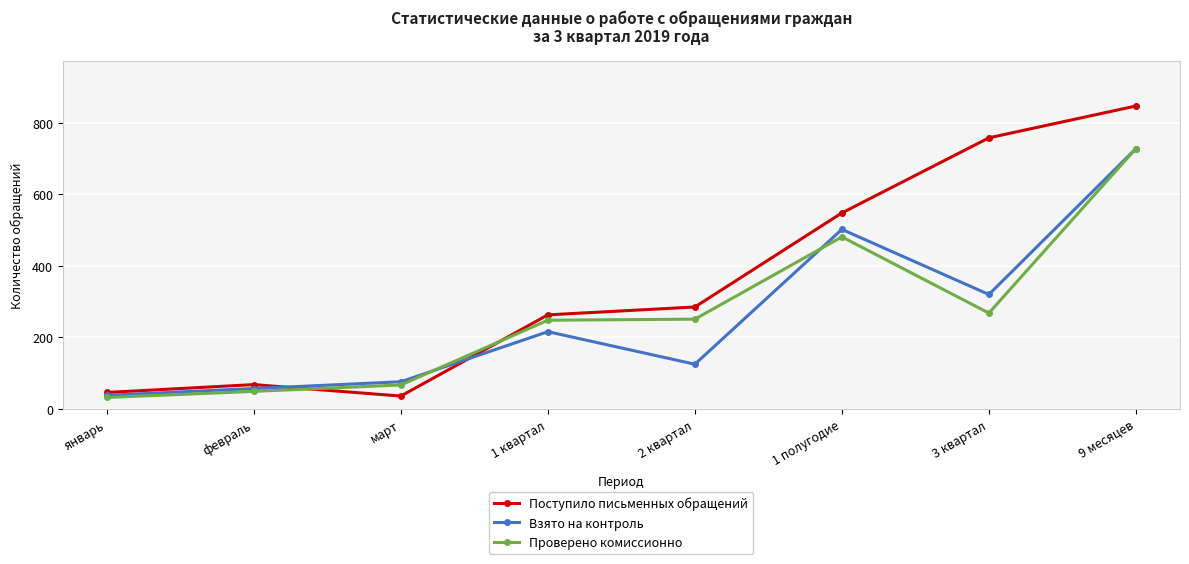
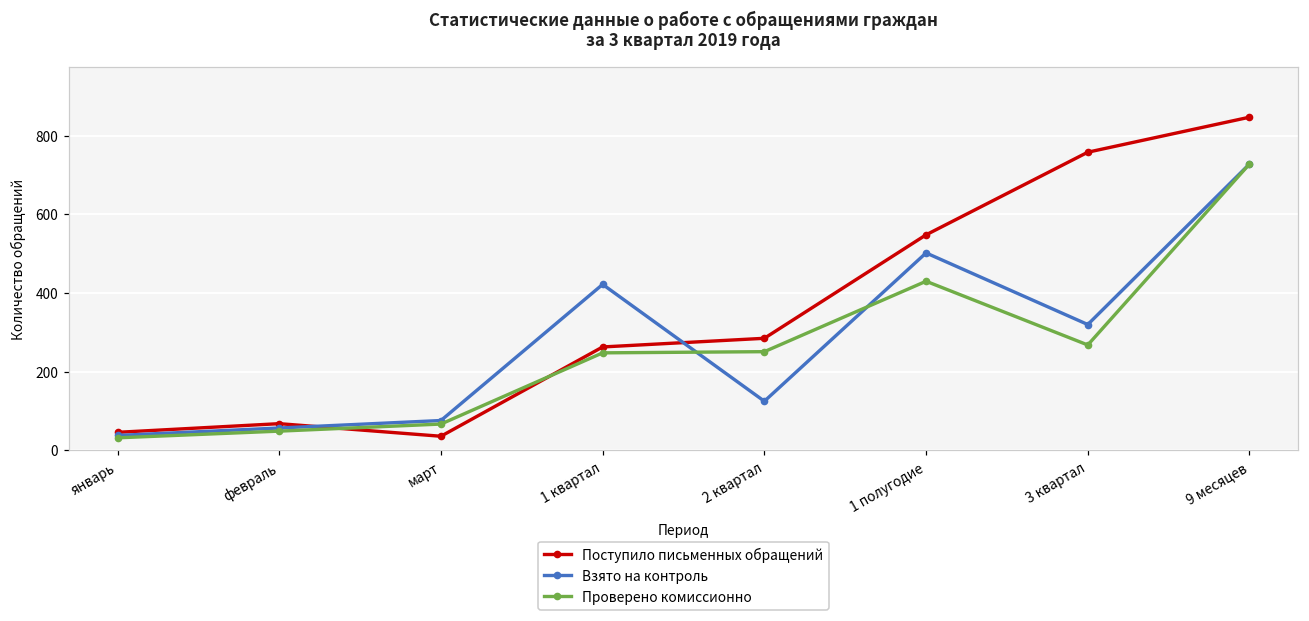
Взято на контроль, 1 квартал: 220 -> 420
Проверено комиссионно, 1 полугодие: 480 -> 430
